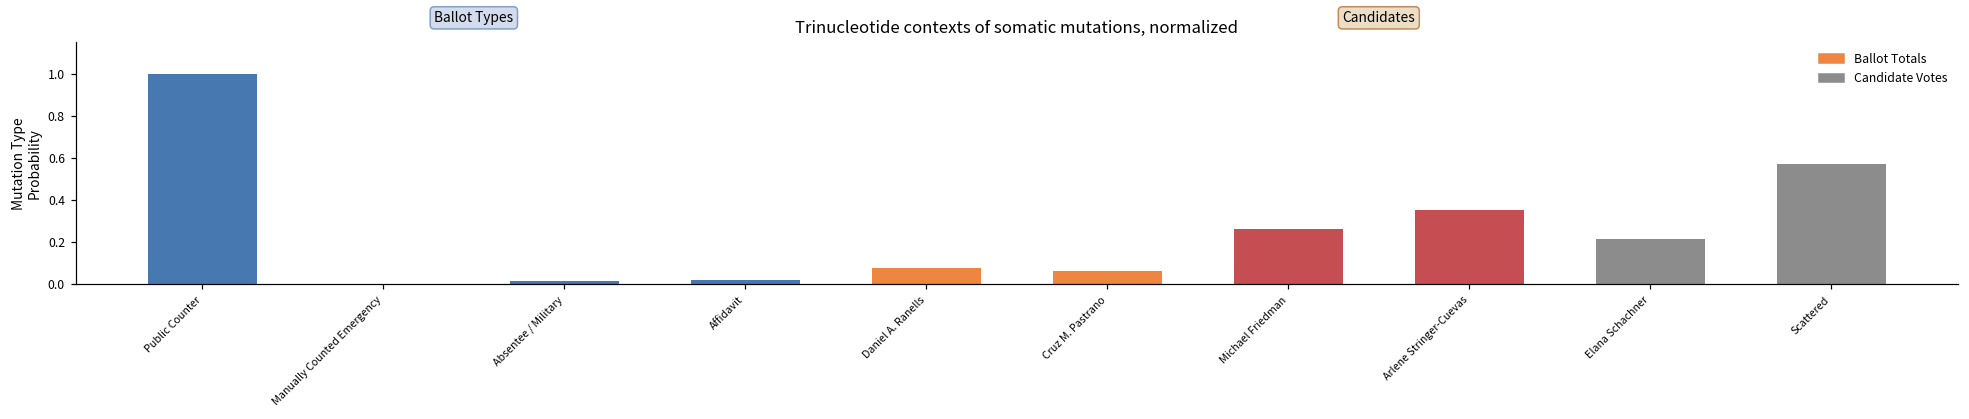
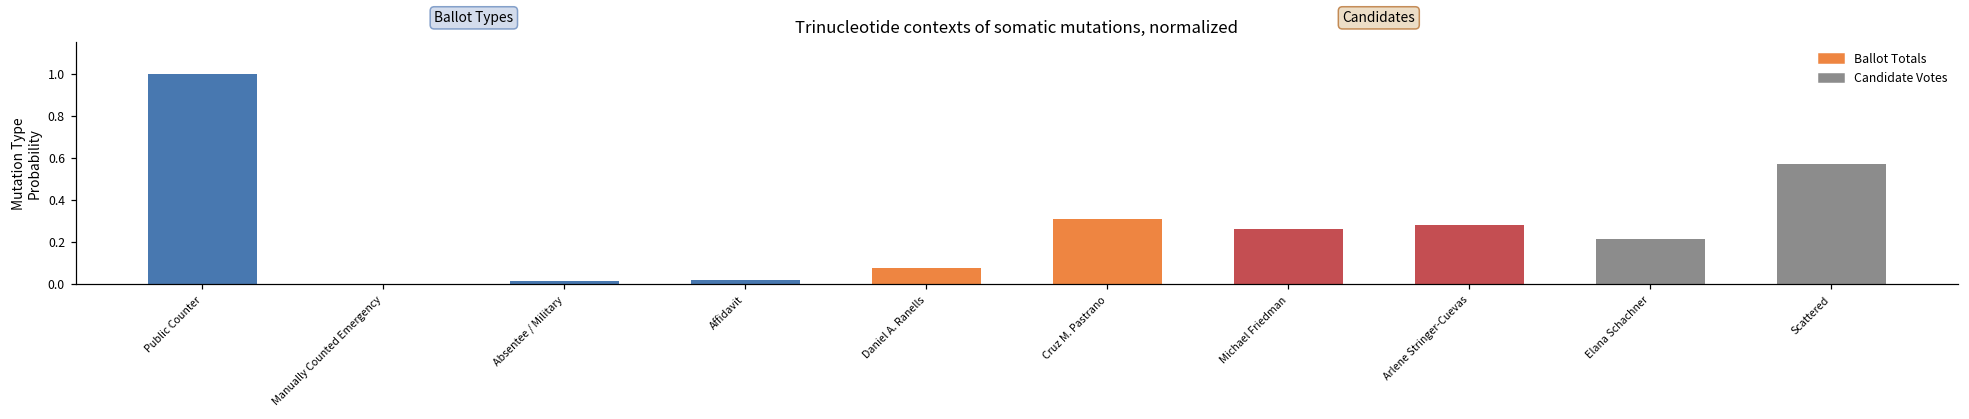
Cruz M. Pastrano: 0.06 -> 0.31
Arlene Stringer-Cuevas: 0.35 -> 0.28
